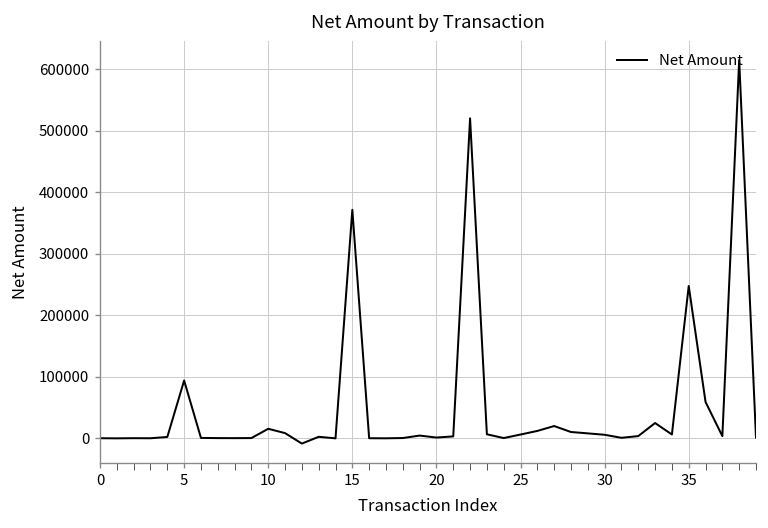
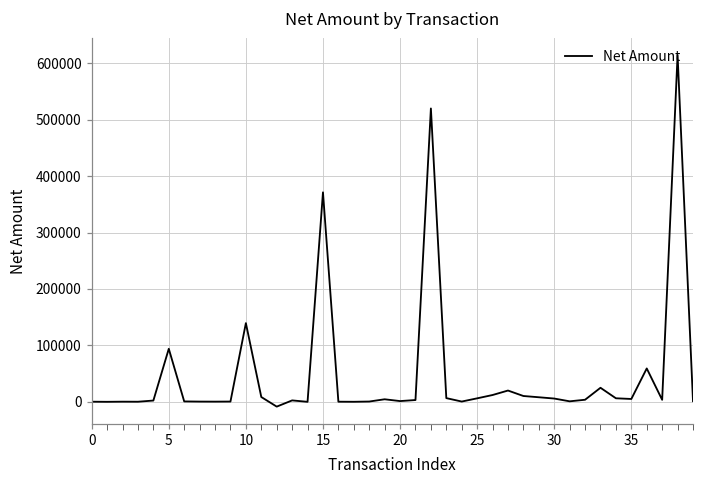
10: 20000 -> 140000
35: 250000 -> 10000
